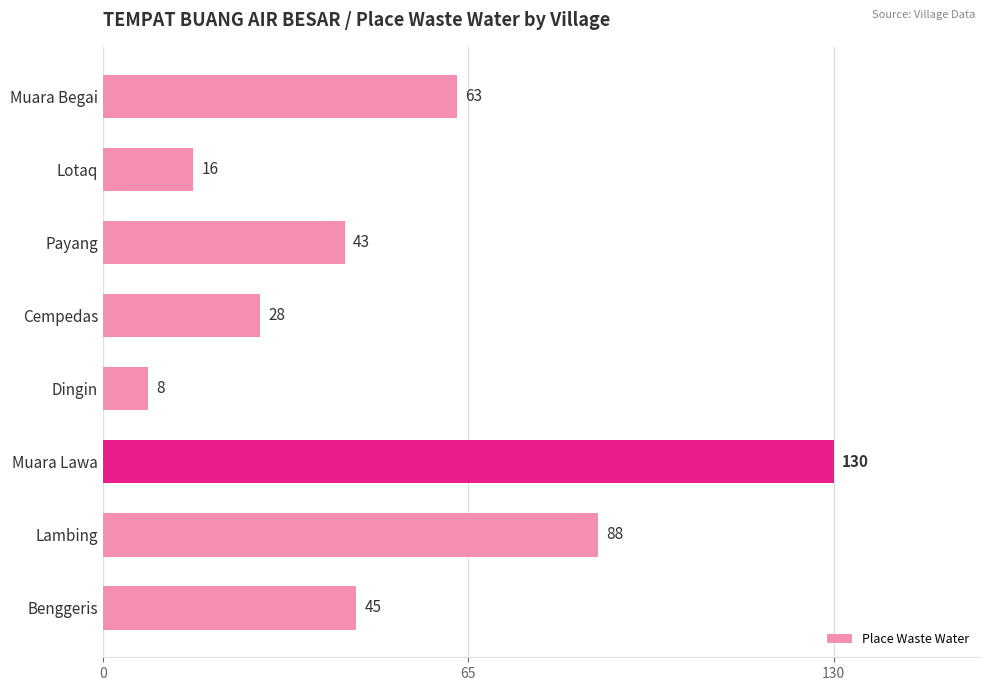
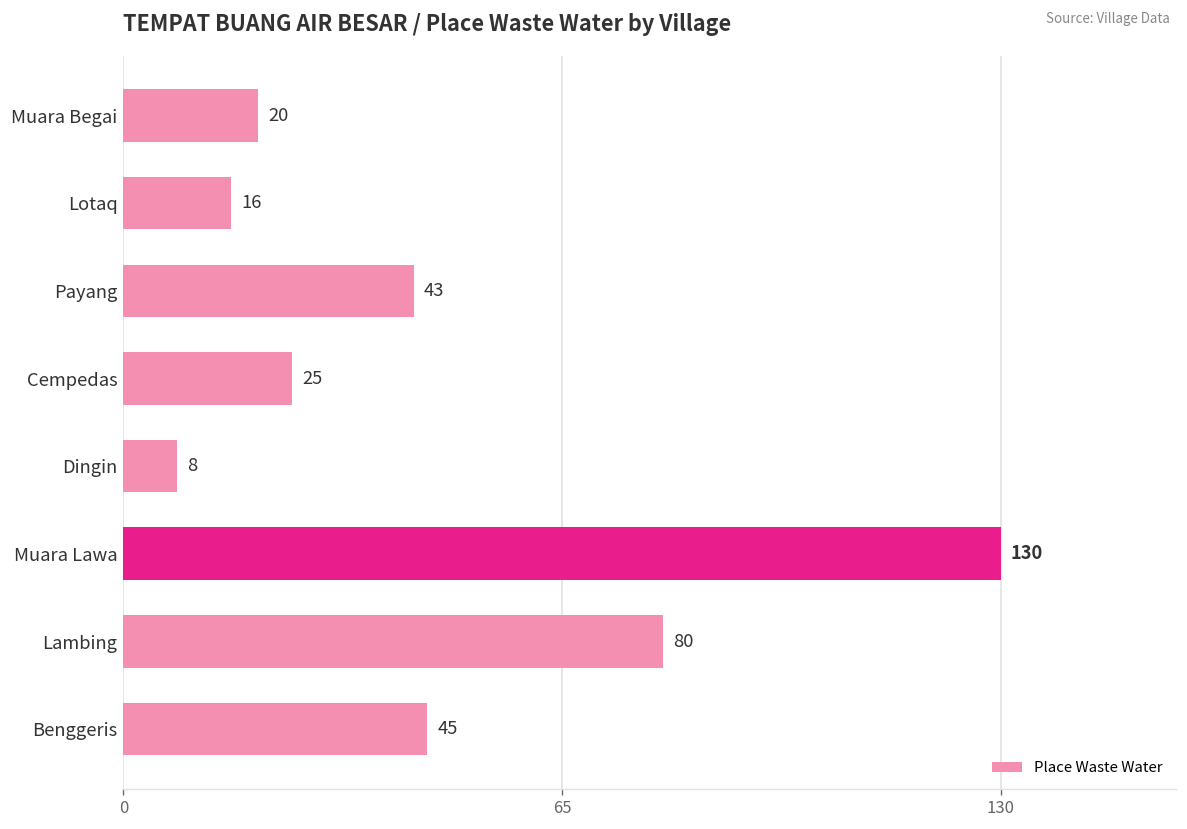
Muara Begai: 63 -> 20
Cempedas: 28 -> 25
Lambing: 88 -> 80
